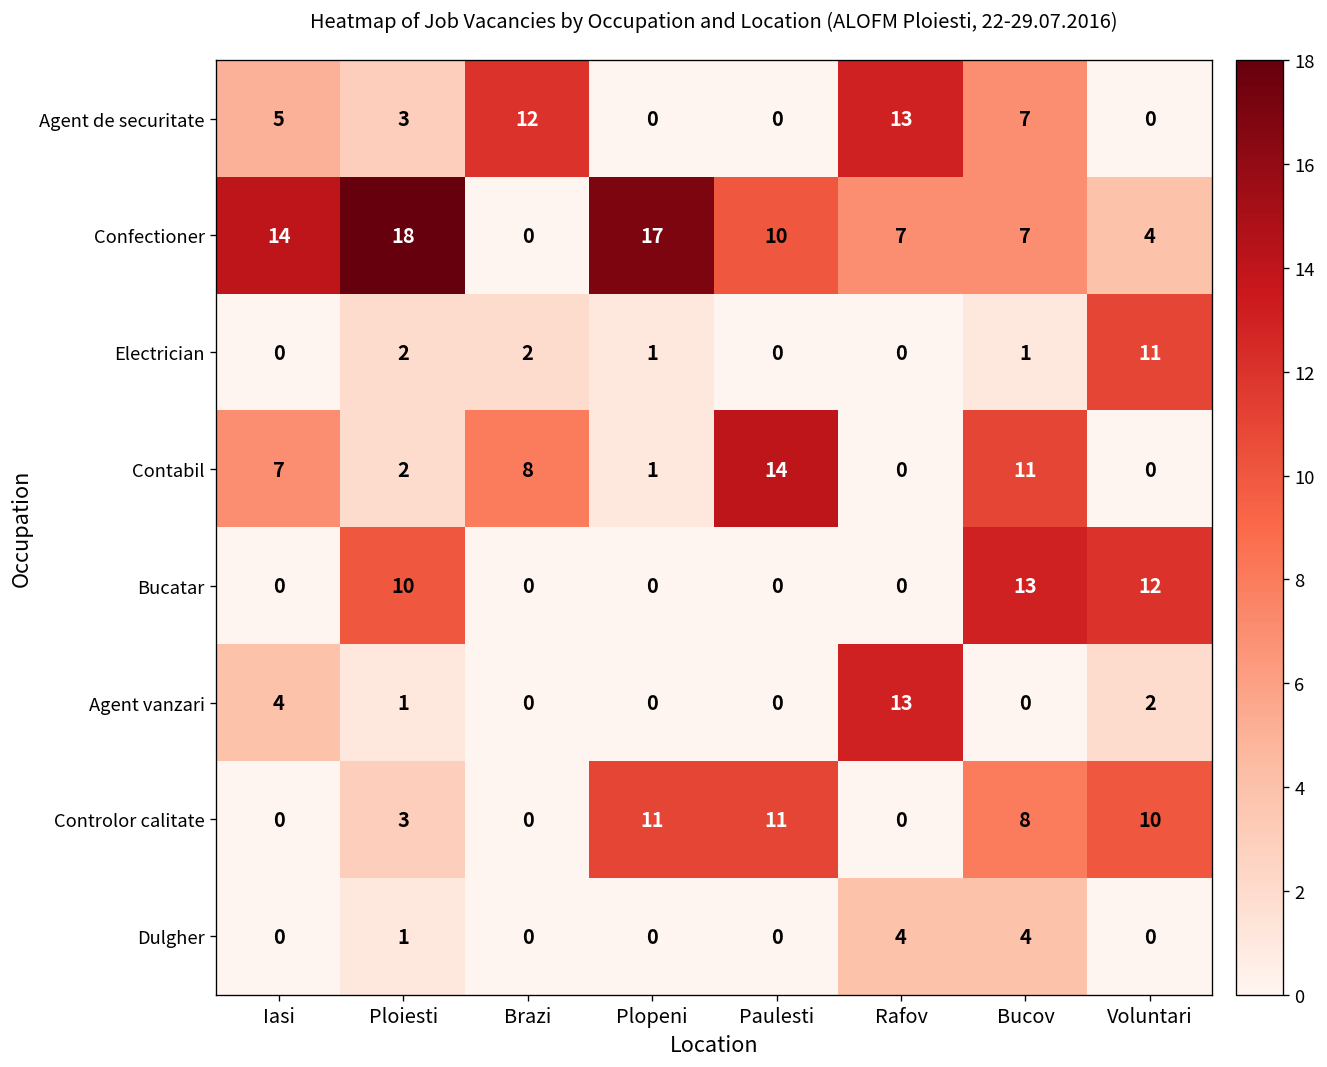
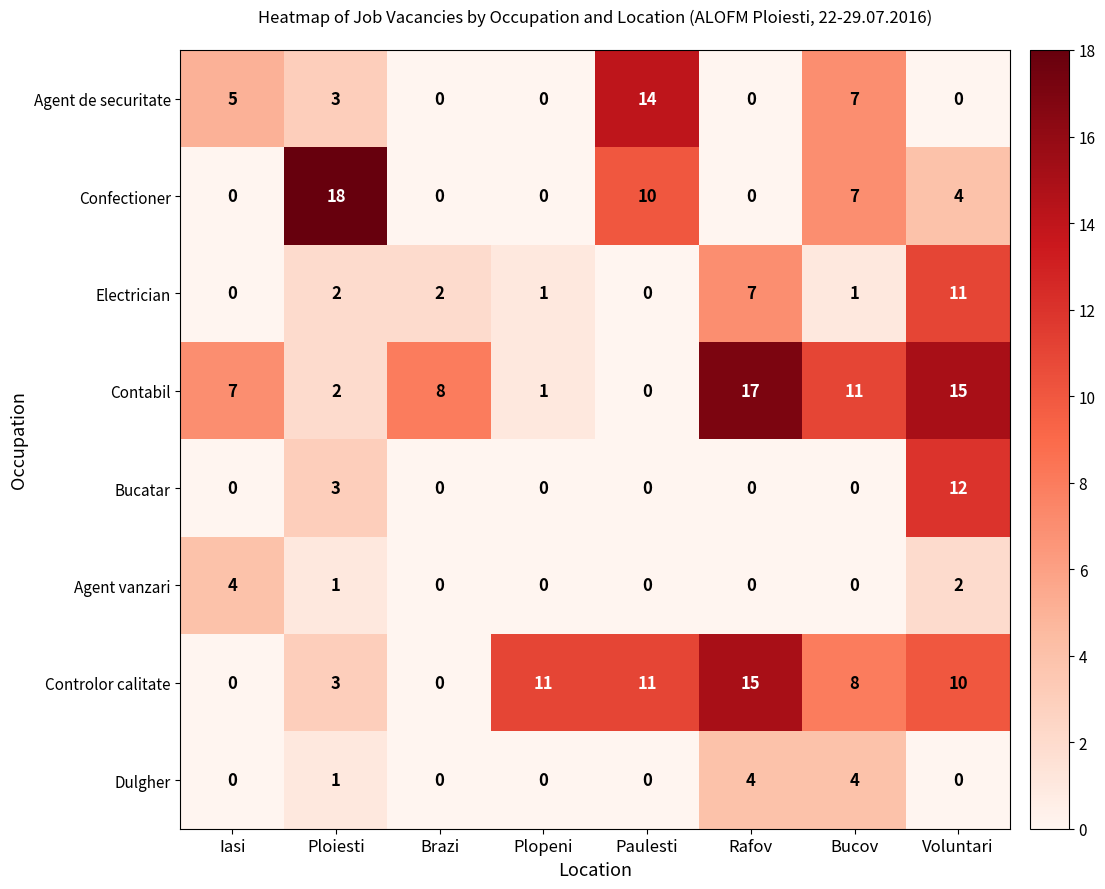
Agent de securitate, Brazi: 12 -> 0
Agent de securitate, Paulesti: 0 -> 14
Agent de securitate, Rafov: 13 -> 0
Confectioner, Iasi: 14 -> 0
Confectioner, Plopeni: 17 -> 0
Confectioner, Rafov: 7 -> 0
Electrician, Rafov: 0 -> 7
Contabil, Paulesti: 14 -> 0
Contabil, Rafov: 0 -> 17
Contabil, Voluntari: 0 -> 15
Bucatar, Ploiesti: 10 -> 3
Bucatar, Bucov: 13 -> 0
Agent vanzari, Rafov: 13 -> 0
Controlor calitate, Rafov: 0 -> 15
